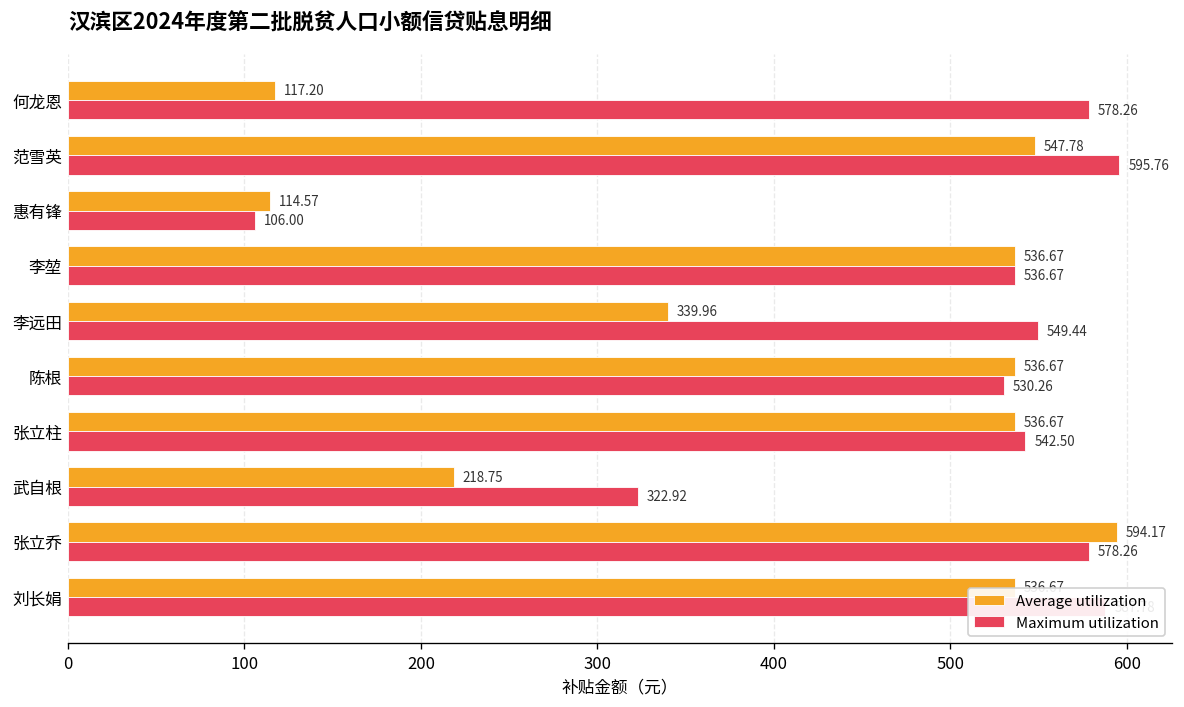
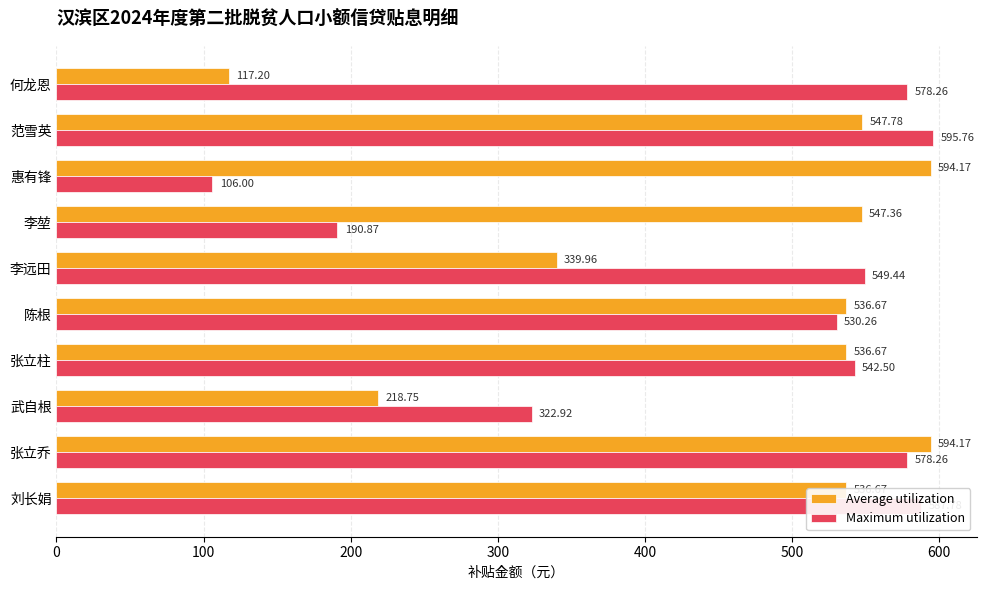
Average utilization, 惠有锋: 114.57 -> 594.17
Average utilization, 李堃: 536.67 -> 547.36
Maximum utilization, 李堃: 536.67 -> 190.87
